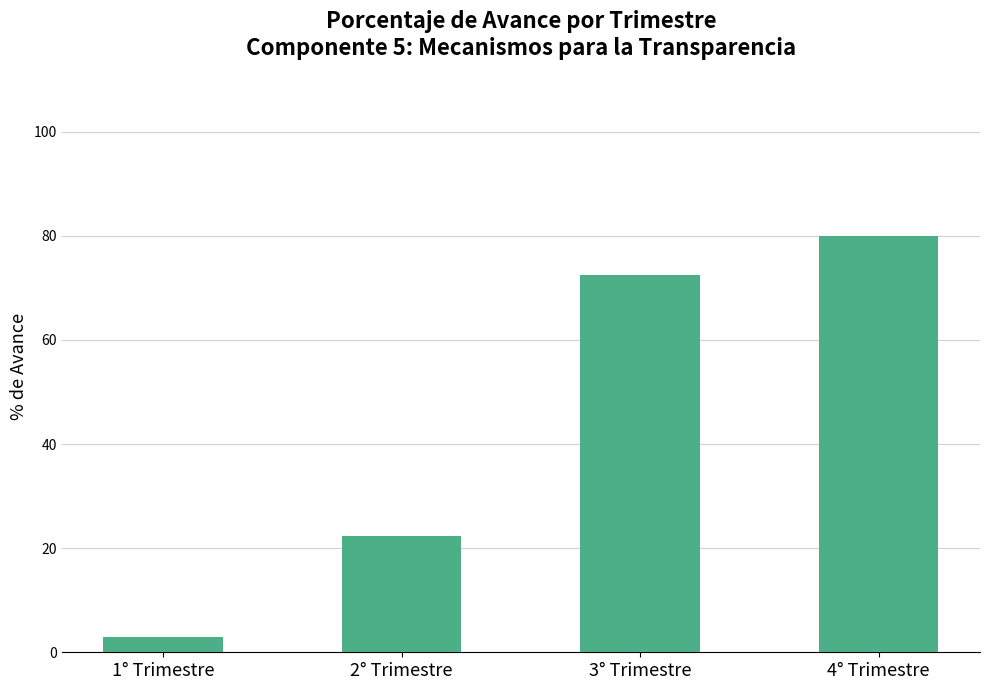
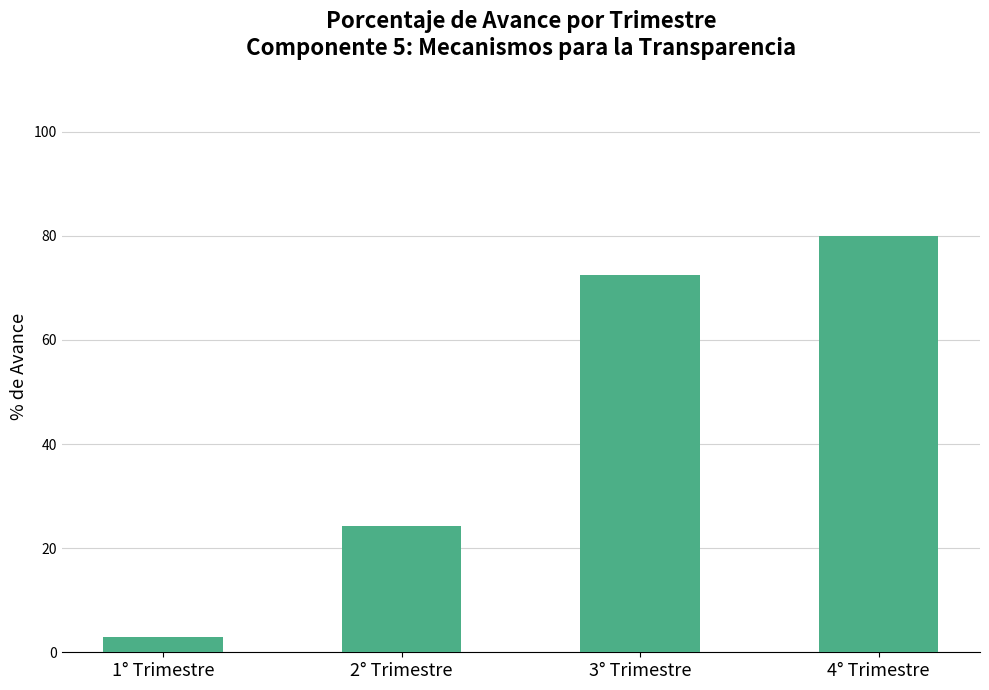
2° Trimestre: 22 -> 24
